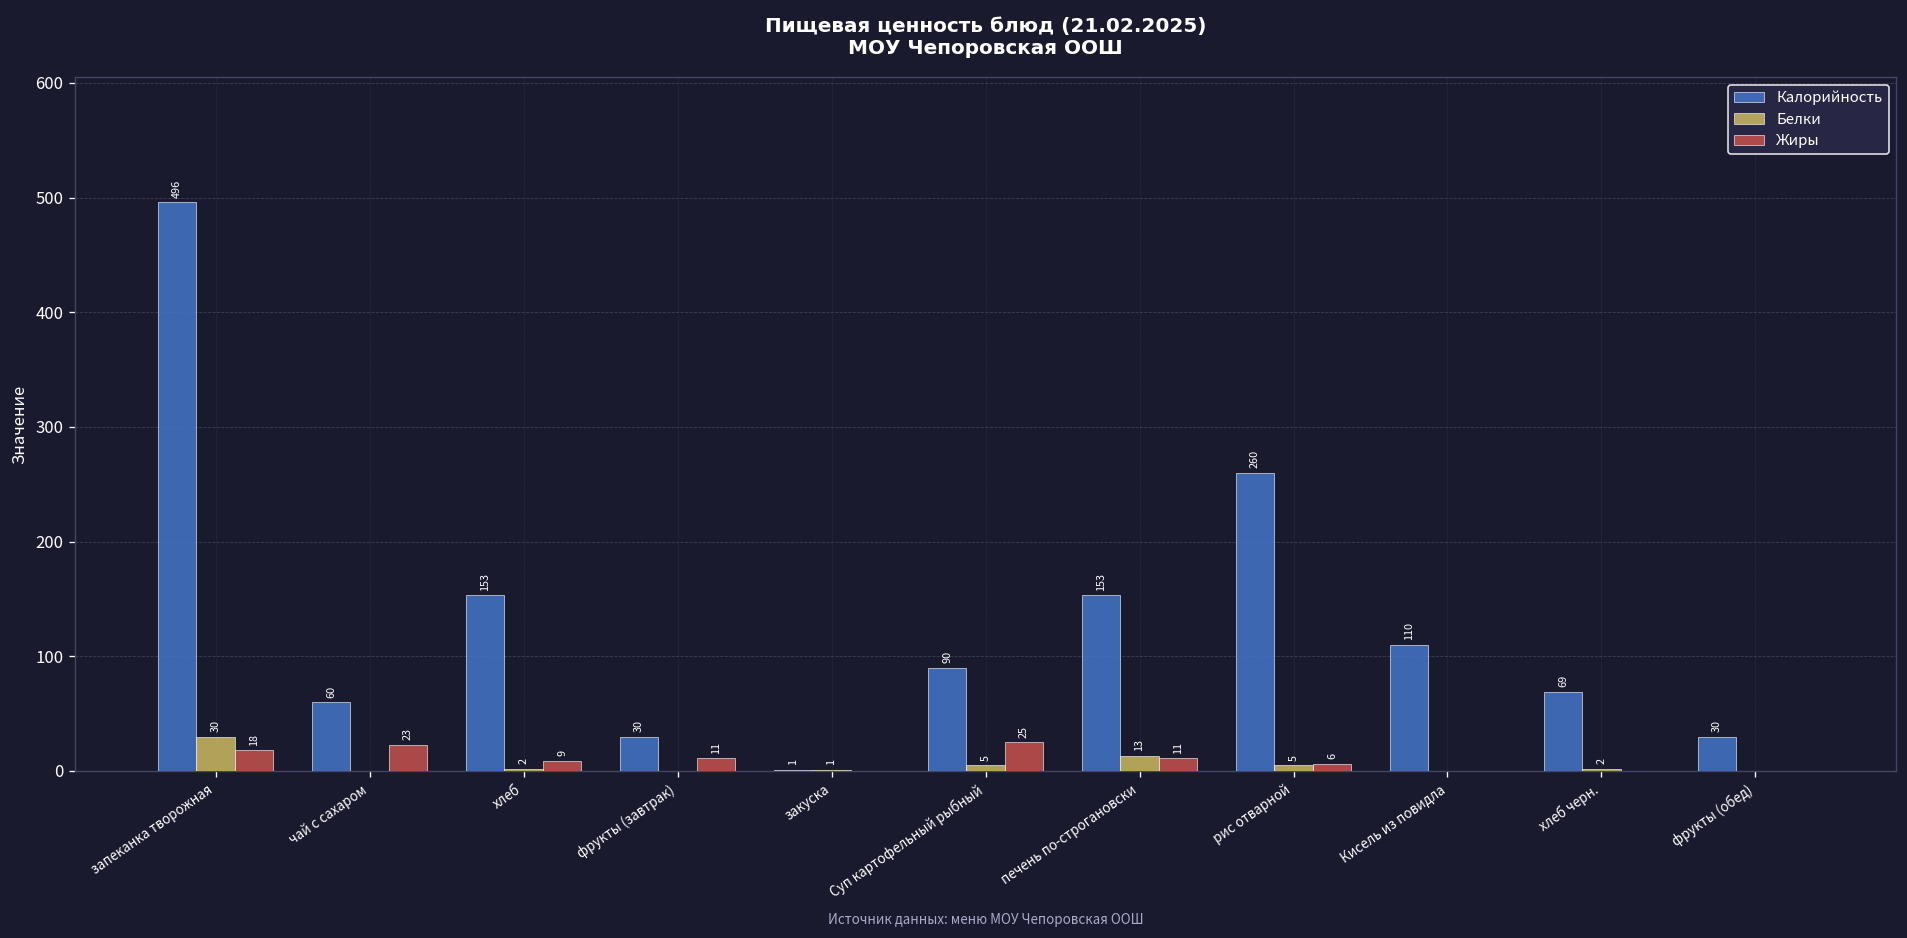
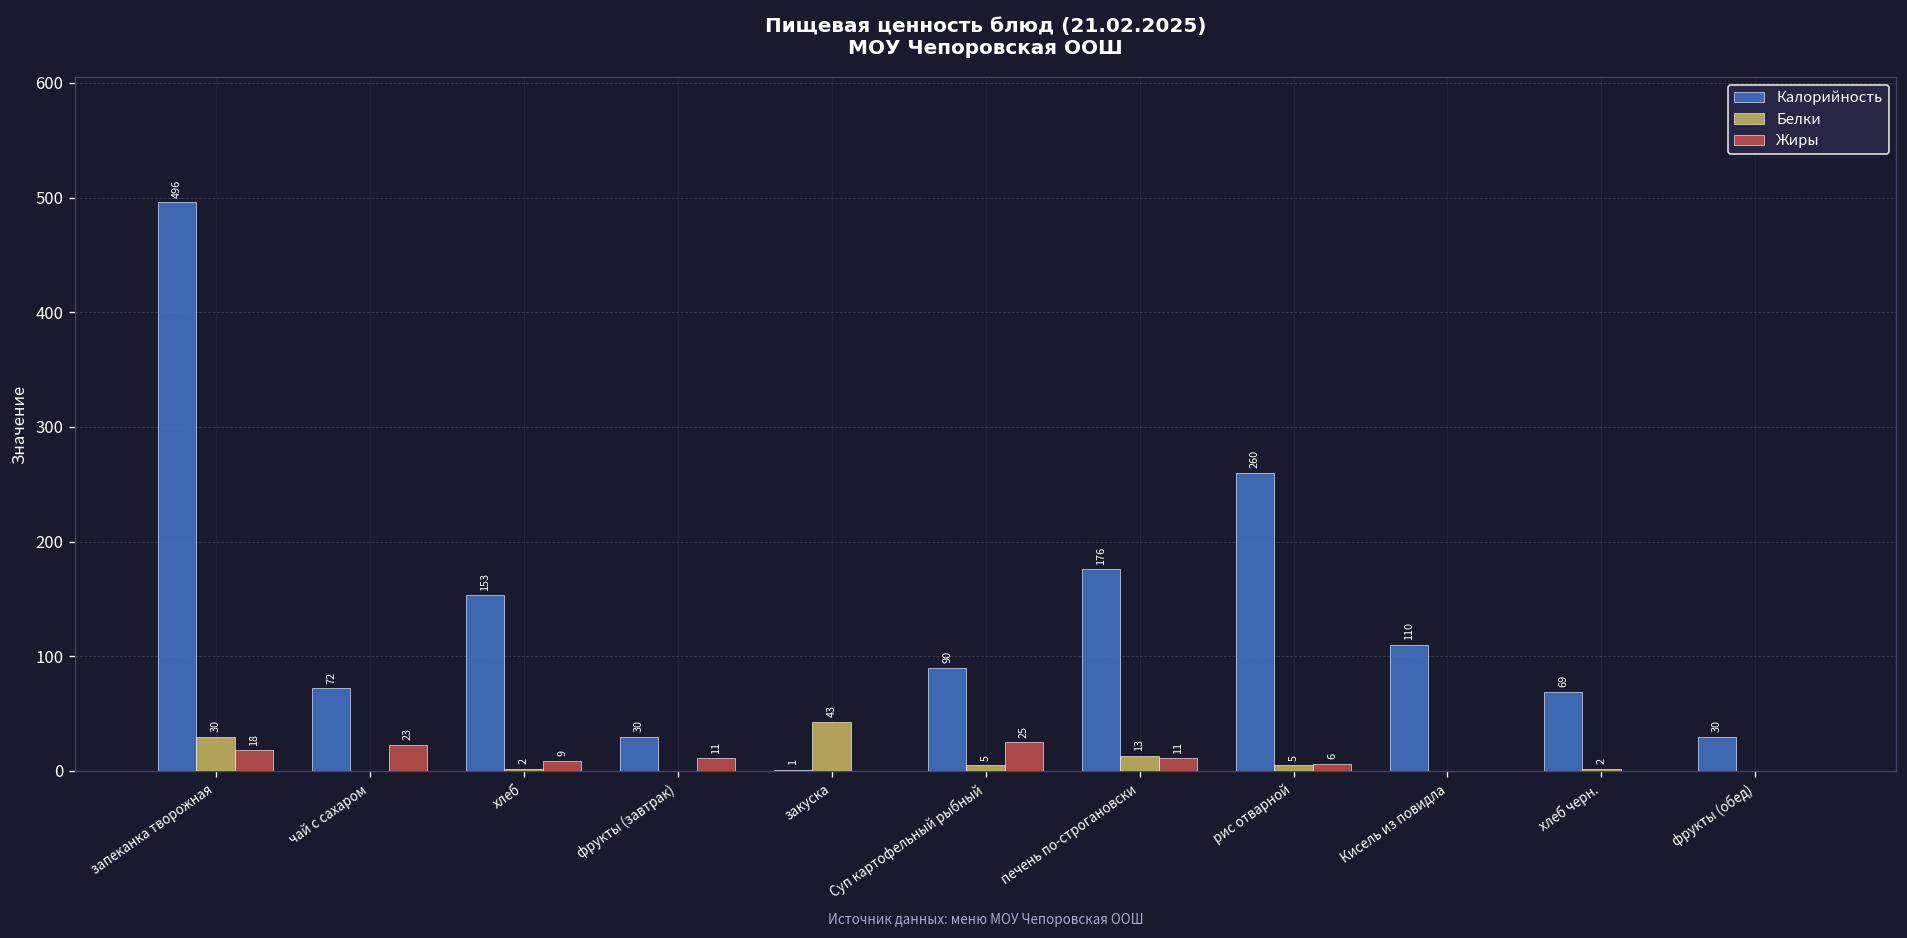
Калорийность, чай с сахаром: 60 -> 72
Белки, закуска: 1 -> 43
Калорийность, печень по-строгановски: 153 -> 176
